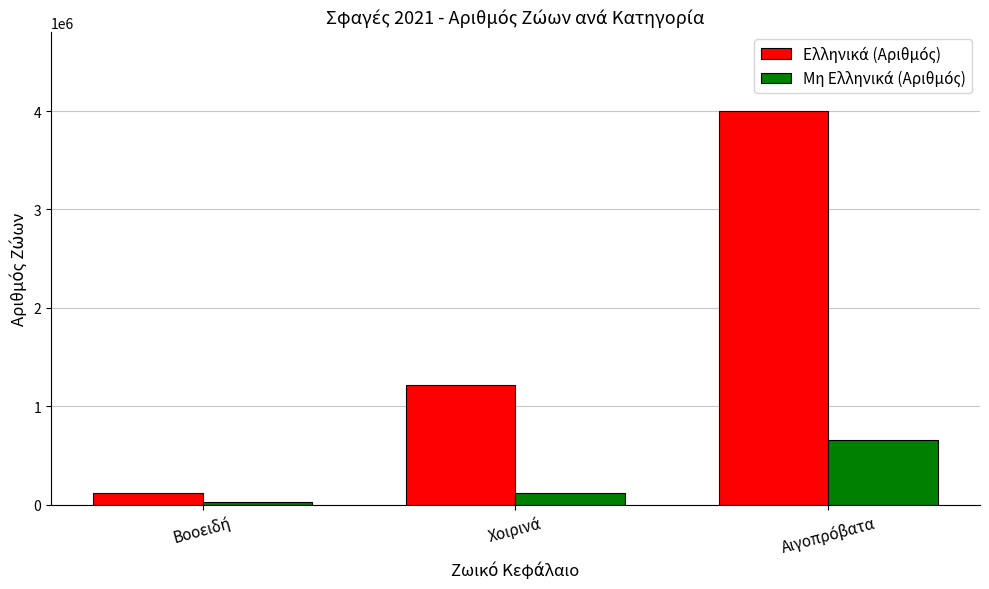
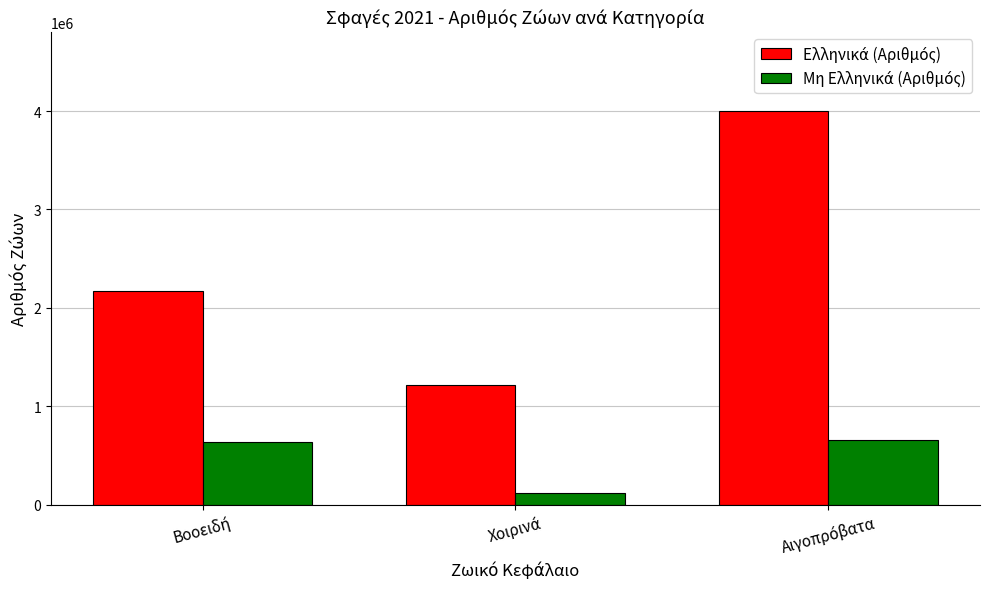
Ελληνικά (Αριθμός), Βοοειδή: 100000 -> 2200000
Μη Ελληνικά (Αριθμός), Βοοειδή: 0 -> 600000
